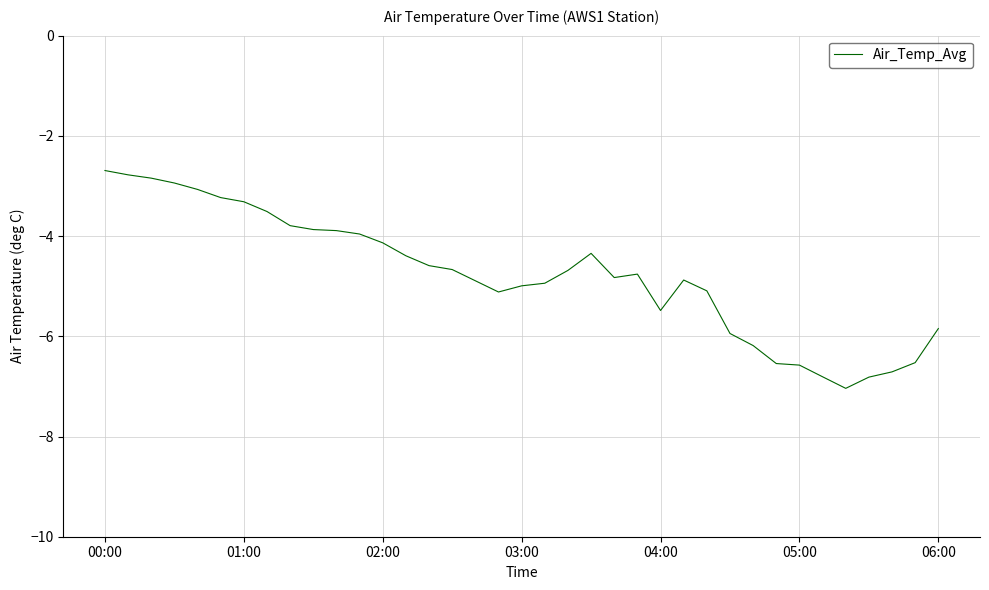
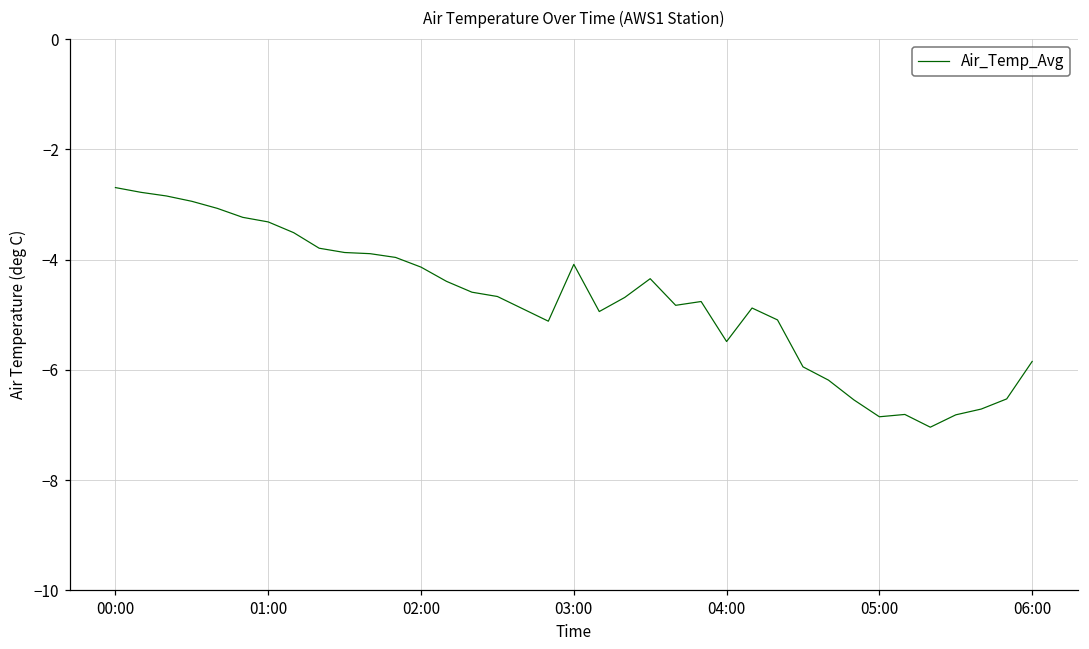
03:00: -5.0 -> -4.1
05:00: -6.6 -> -6.9
